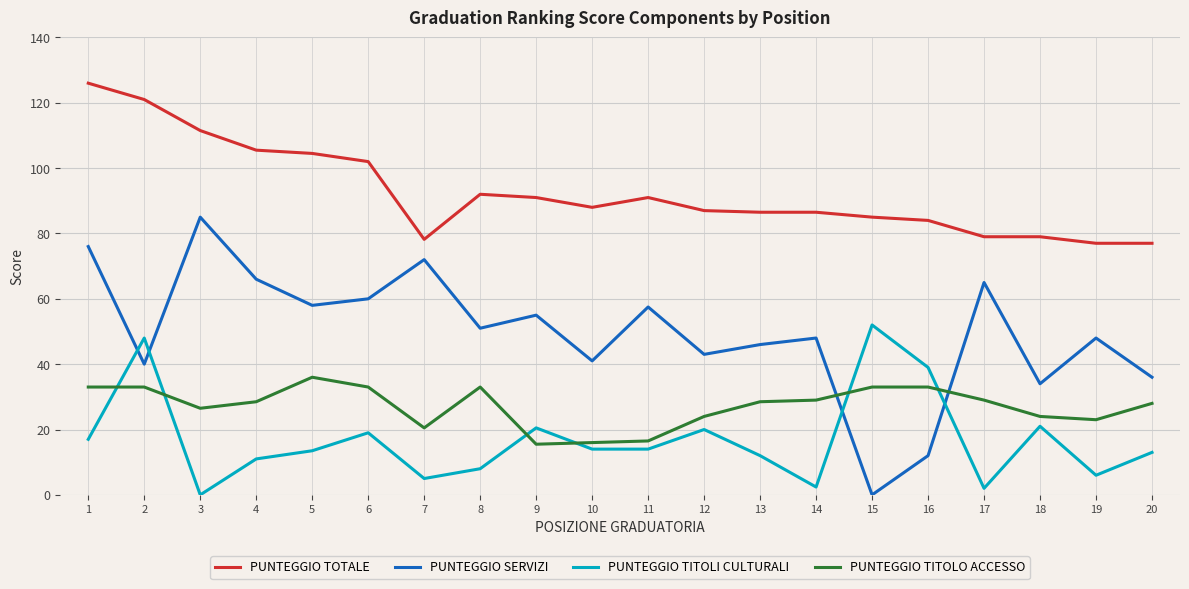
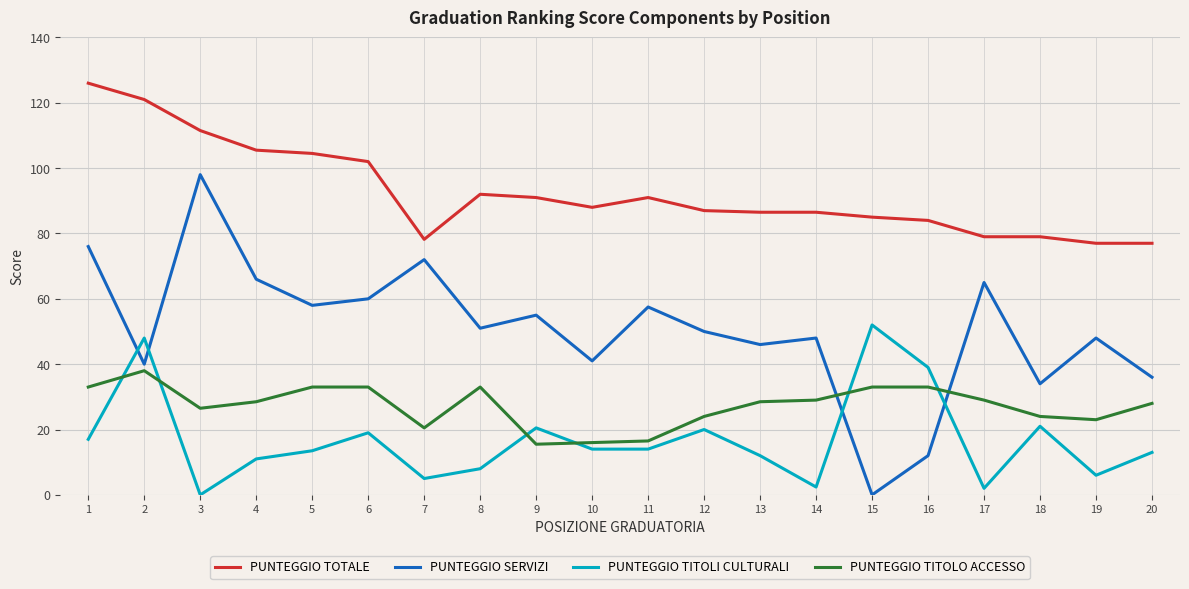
PUNTEGGIO TITOLO ACCESSO, 2: 33 -> 38
PUNTEGGIO SERVIZI, 3: 85 -> 98
PUNTEGGIO TITOLO ACCESSO, 5: 36 -> 33
PUNTEGGIO SERVIZI, 12: 43 -> 50
